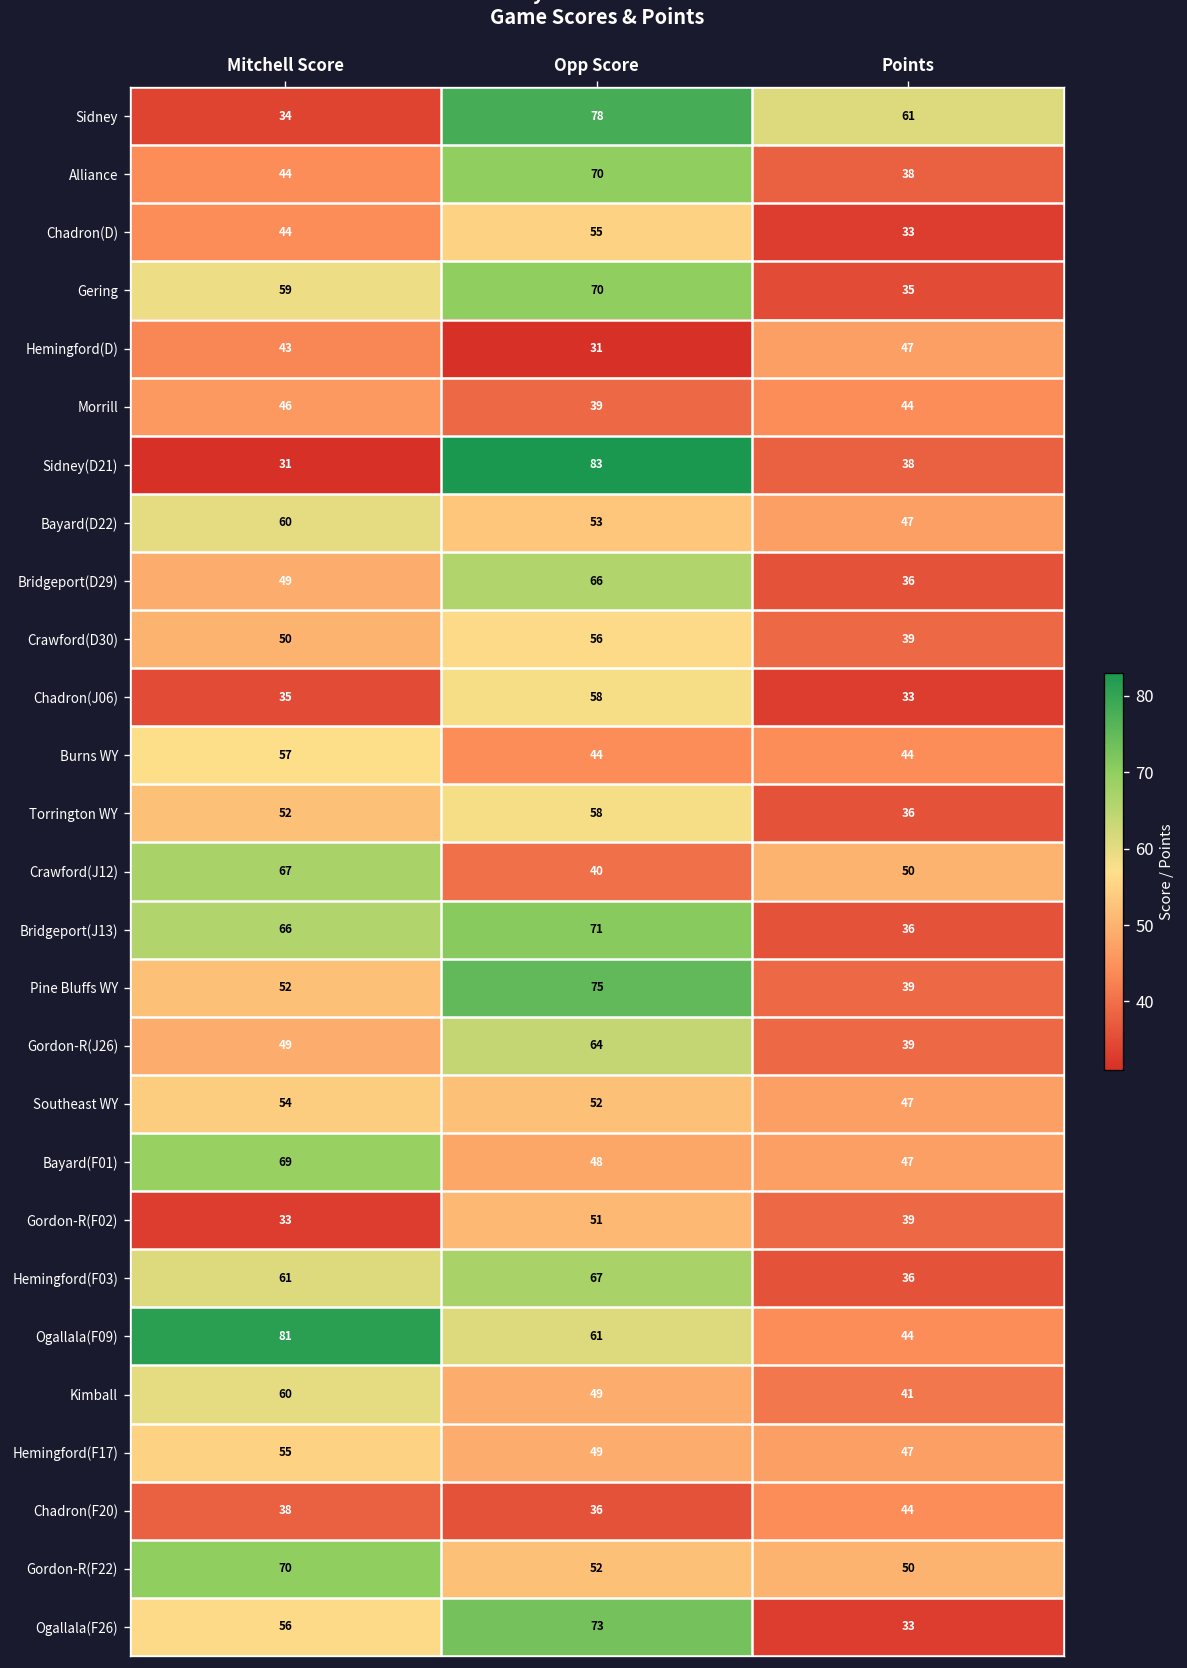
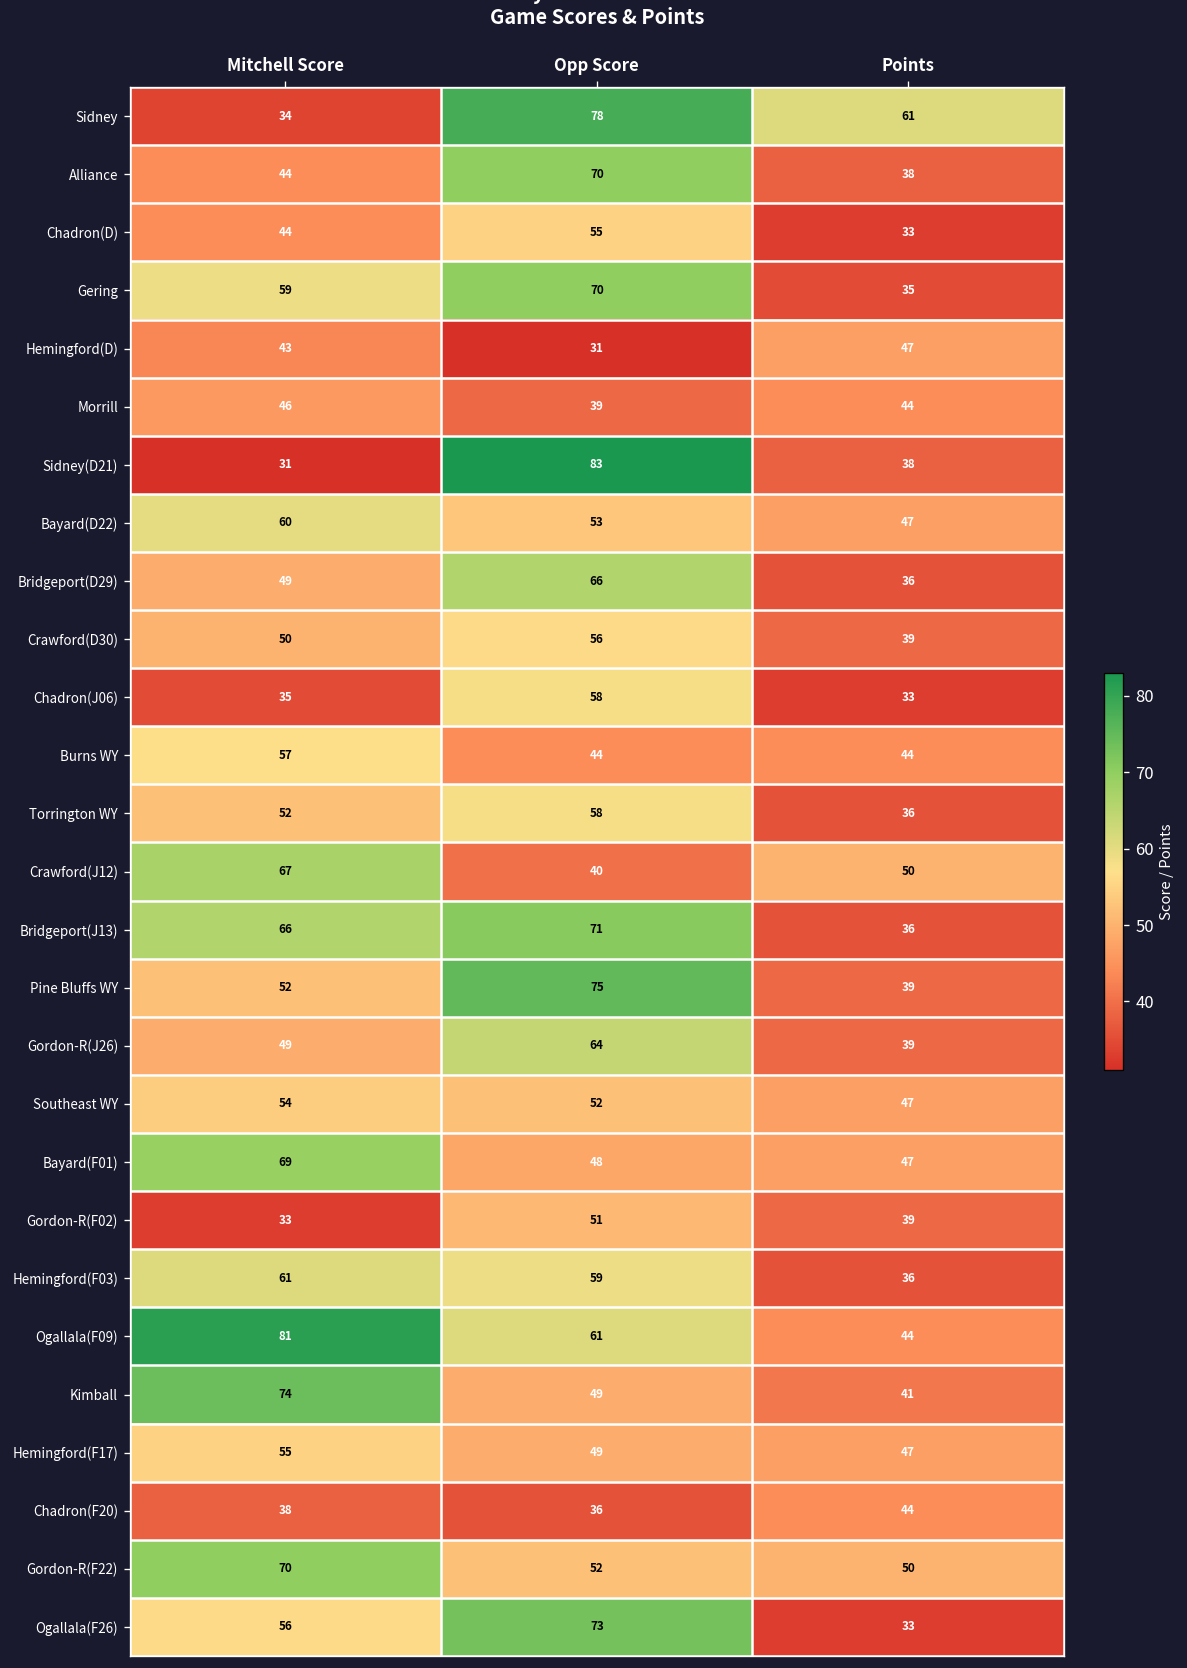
Hemingford(F03), Opp Score: 67 -> 59
Kimball, Mitchell Score: 60 -> 74
